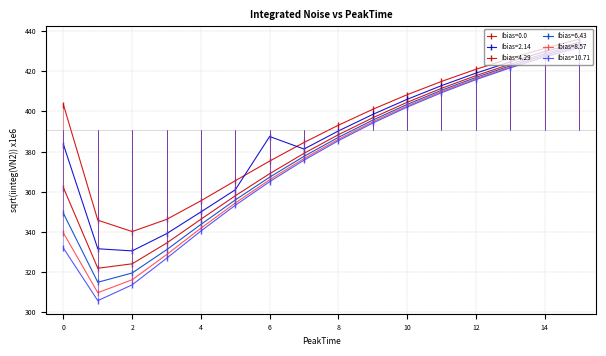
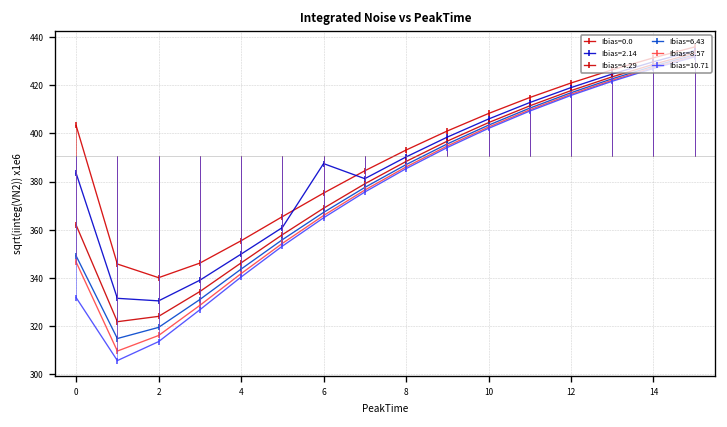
Ibias=8.57, 0: 339 -> 347
